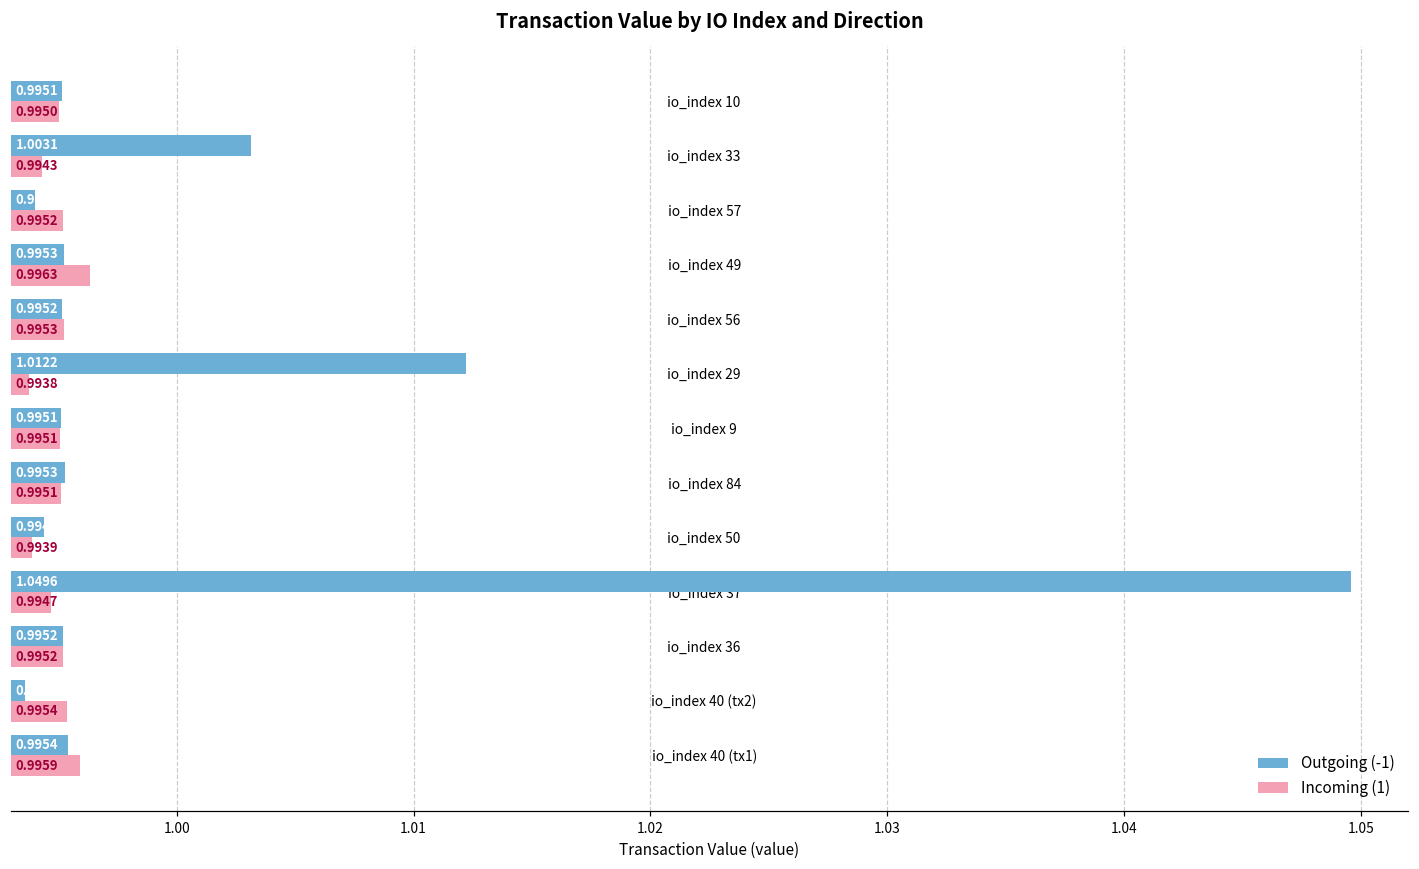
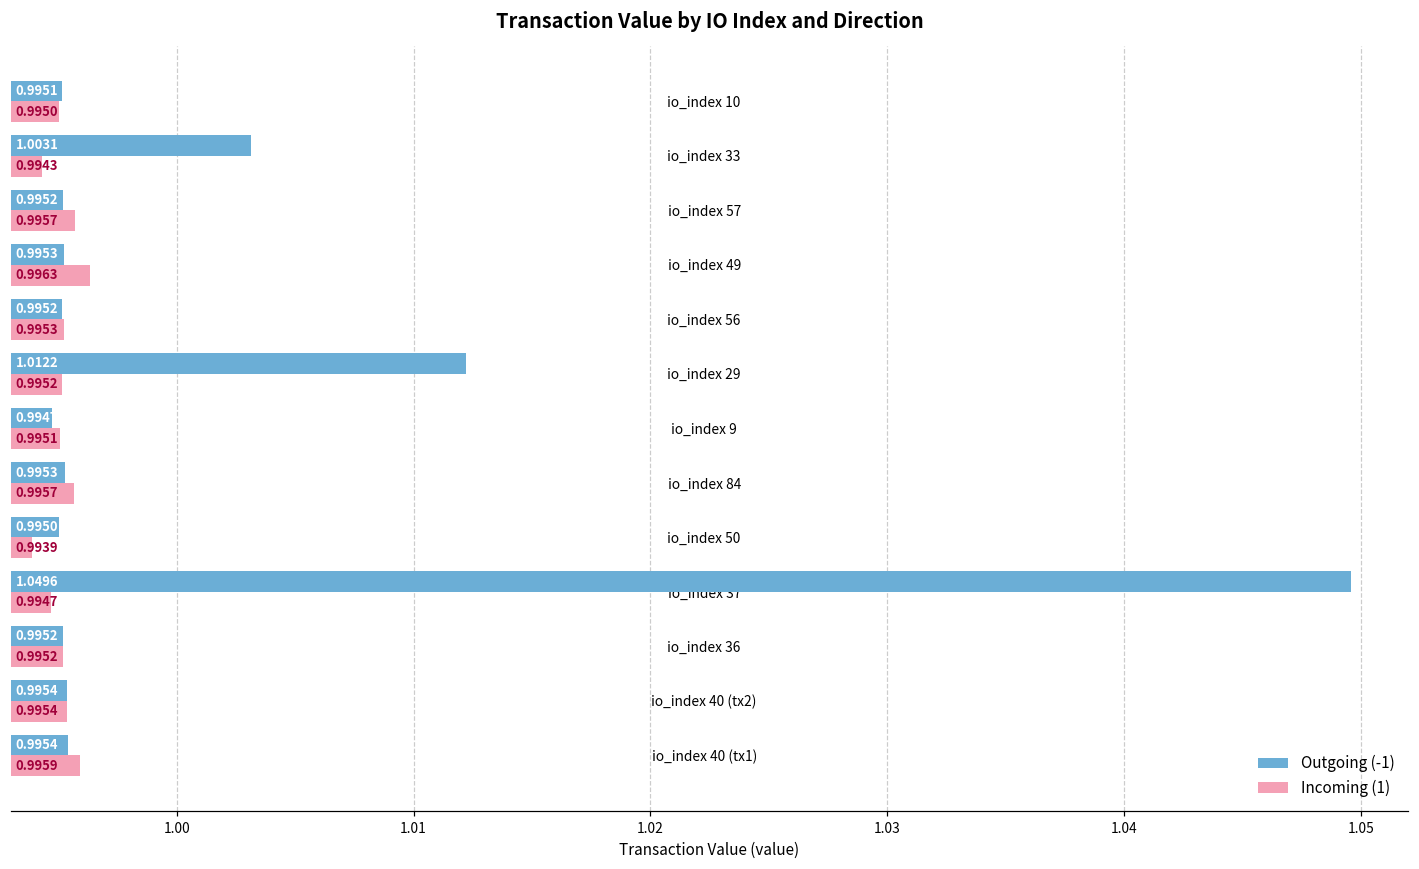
Outgoing (-1), io_index 57: 0.9940 -> 0.9952
Incoming (1), io_index 57: 0.9952 -> 0.9957
Incoming (1), io_index 29: 0.9938 -> 0.9952
Outgoing (-1), io_index 9: 0.9951 -> 0.9947
Incoming (1), io_index 84: 0.9951 -> 0.9957
Outgoing (-1), io_index 50: 0.9944 -> 0.9950
Outgoing (-1), io_index 40 (tx2): 0.9936 -> 0.9954
